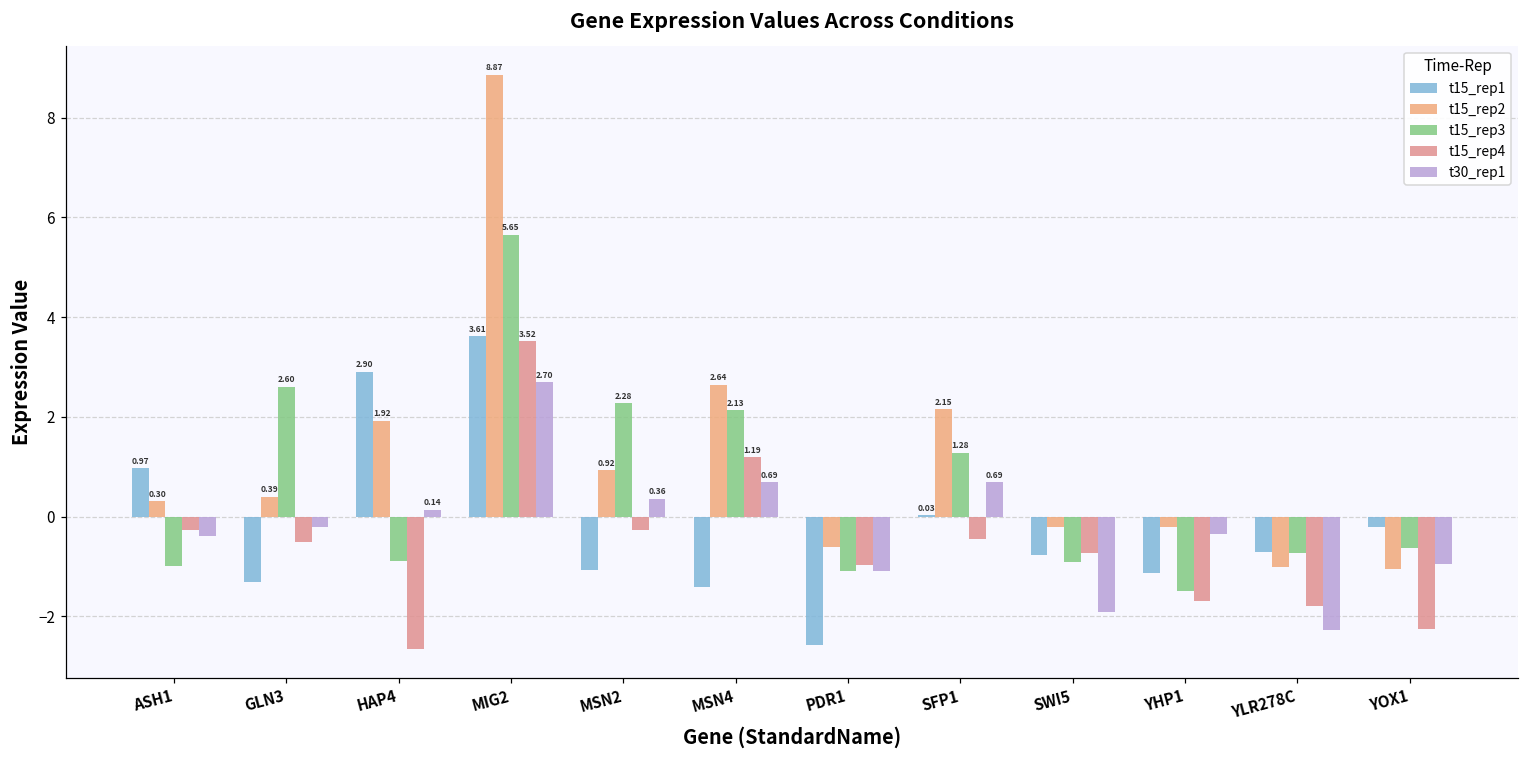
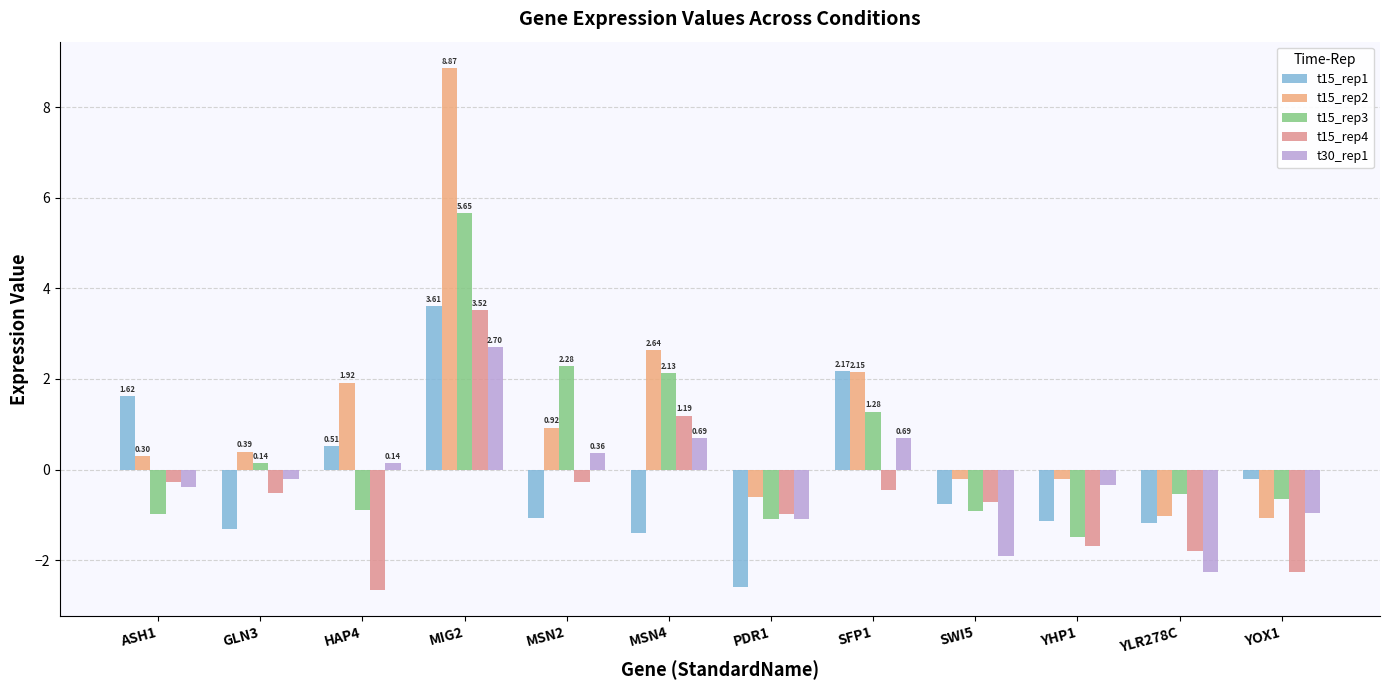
t15_rep1, ASH1: 0.97 -> 1.62
t15_rep3, GLN3: 2.60 -> 0.14
t15_rep1, HAP4: 2.90 -> 0.51
t15_rep1, SFP1: 0.03 -> 2.17
t15_rep1, YLR278C: -0.7 -> -1.2
t15_rep3, YLR278C: -0.7 -> -0.5
